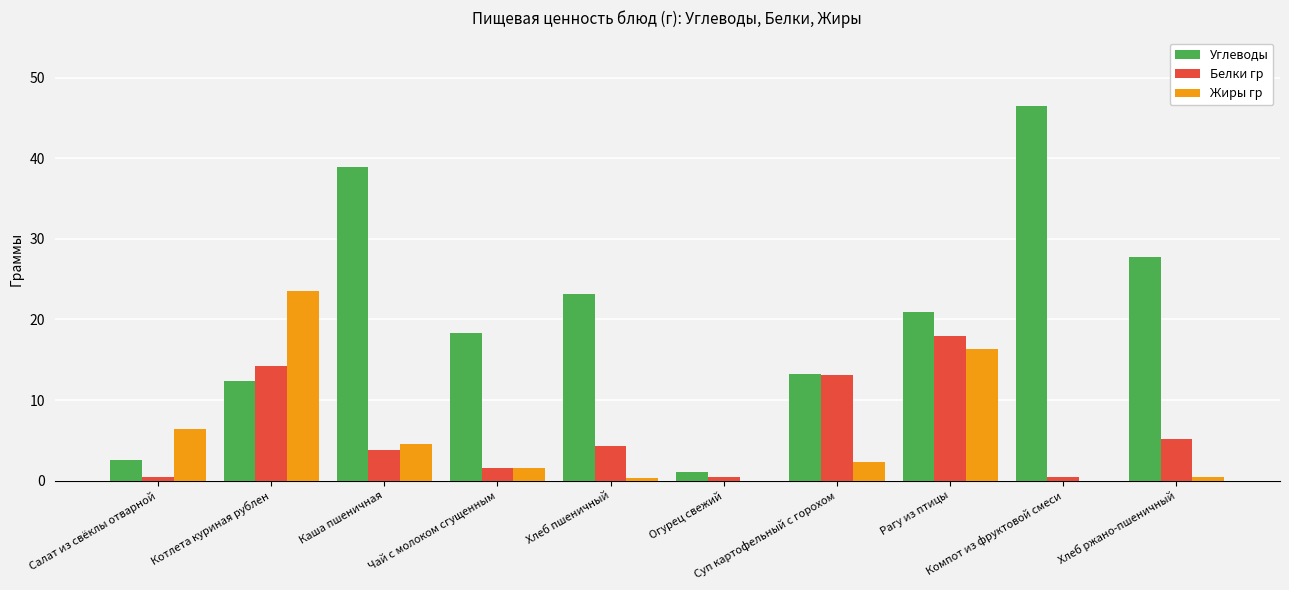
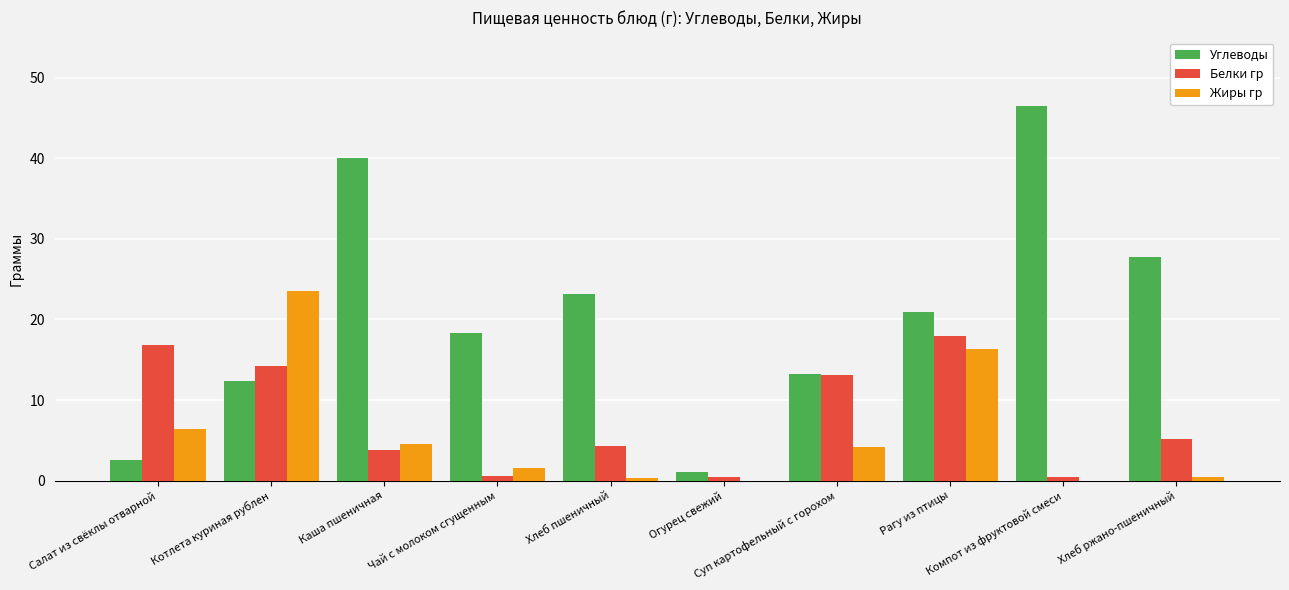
Белки гр, Салат из свёклы отварной: 0 -> 17
Углеводы, Каша пшеничная: 39 -> 40
Белки гр, Чай с молоком сгущенным: 2 -> 1
Жиры гр, Суп картофельный с горохом: 2 -> 4
